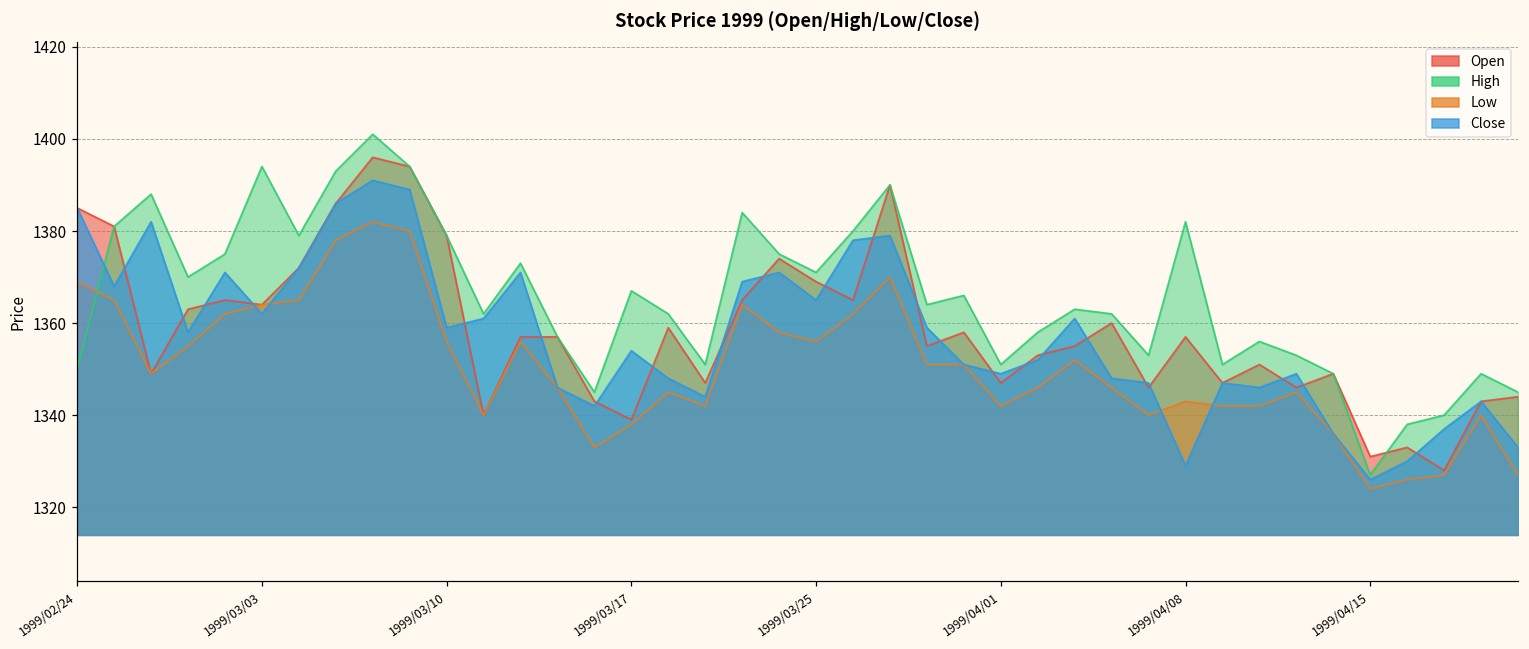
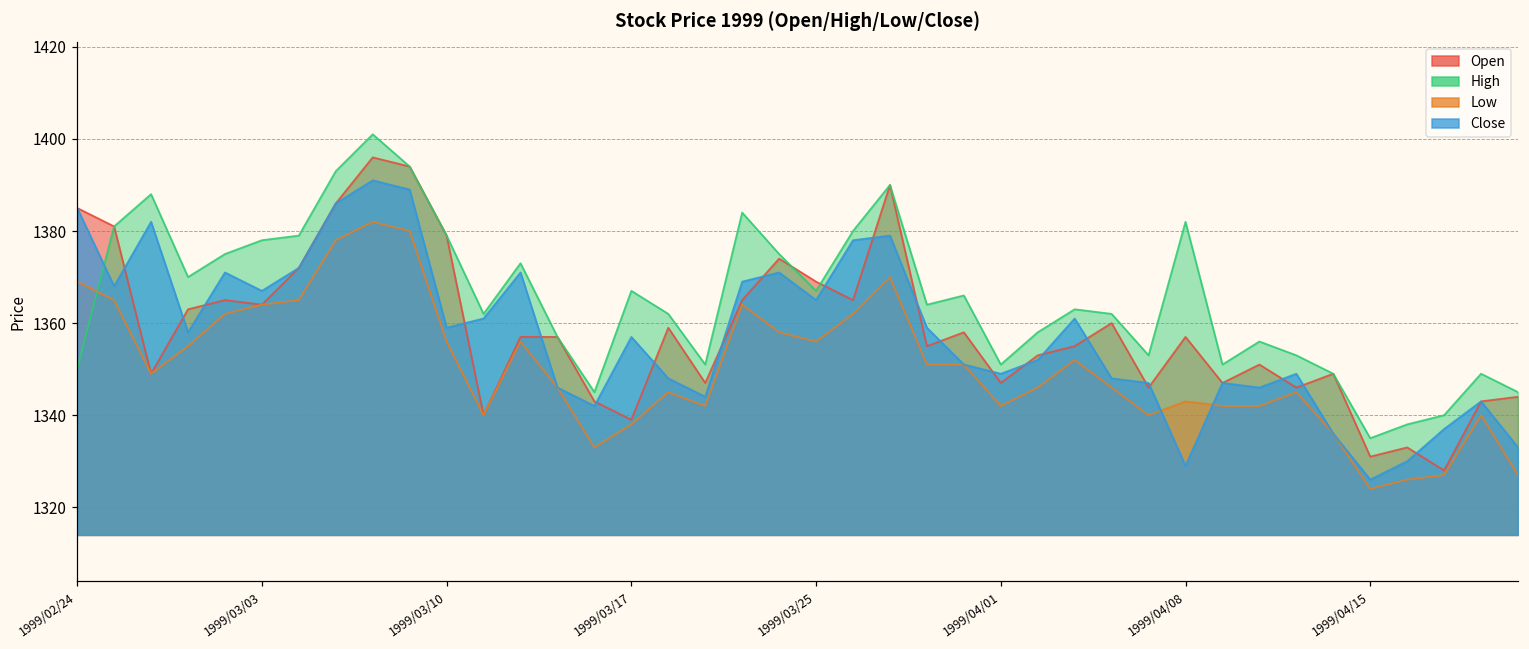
High, 1999/03/03: 1394 -> 1378
Close, 1999/03/03: 1362 -> 1367
Close, 1999/03/17: 1354 -> 1357
High, 1999/03/25: 1371 -> 1367
High, 1999/04/15: 1327 -> 1335
